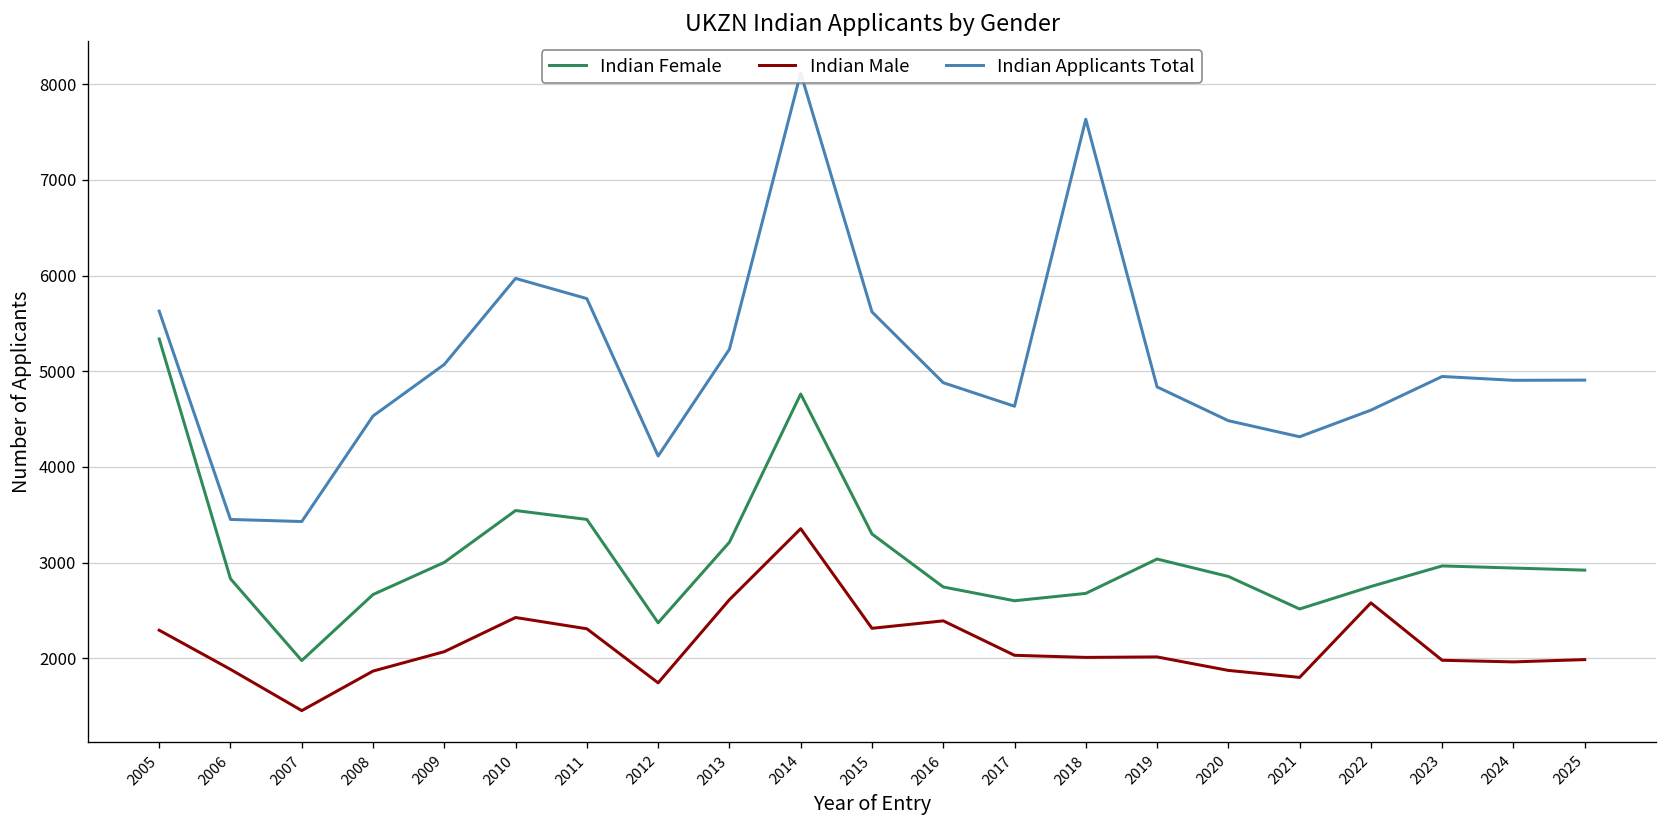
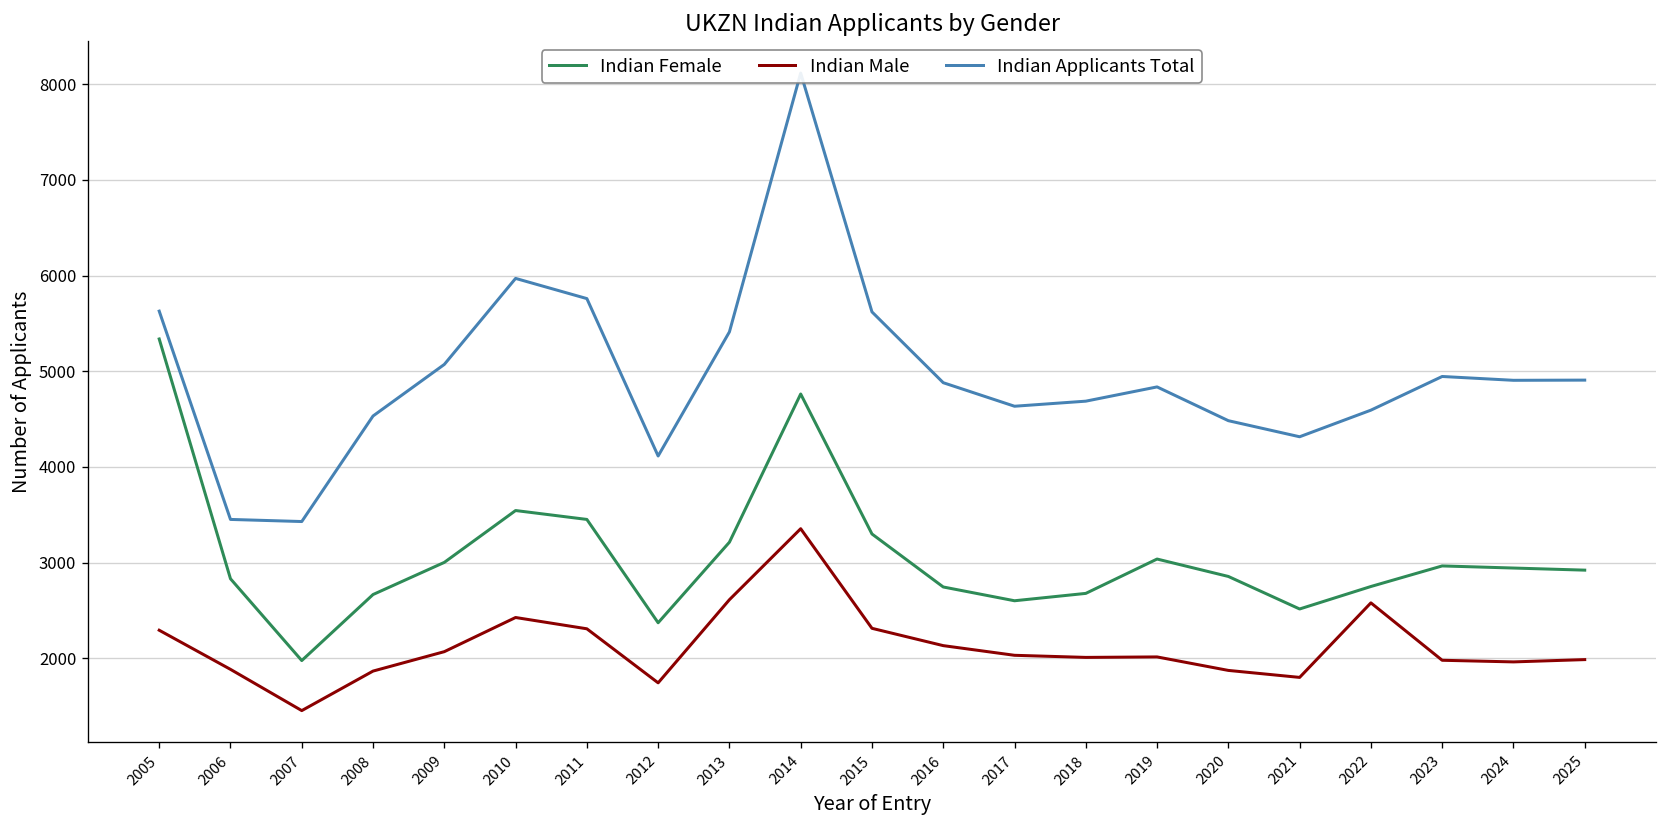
Indian Applicants Total, 2013: 5200 -> 5400
Indian Male, 2016: 2400 -> 2100
Indian Applicants Total, 2018: 7600 -> 4700
